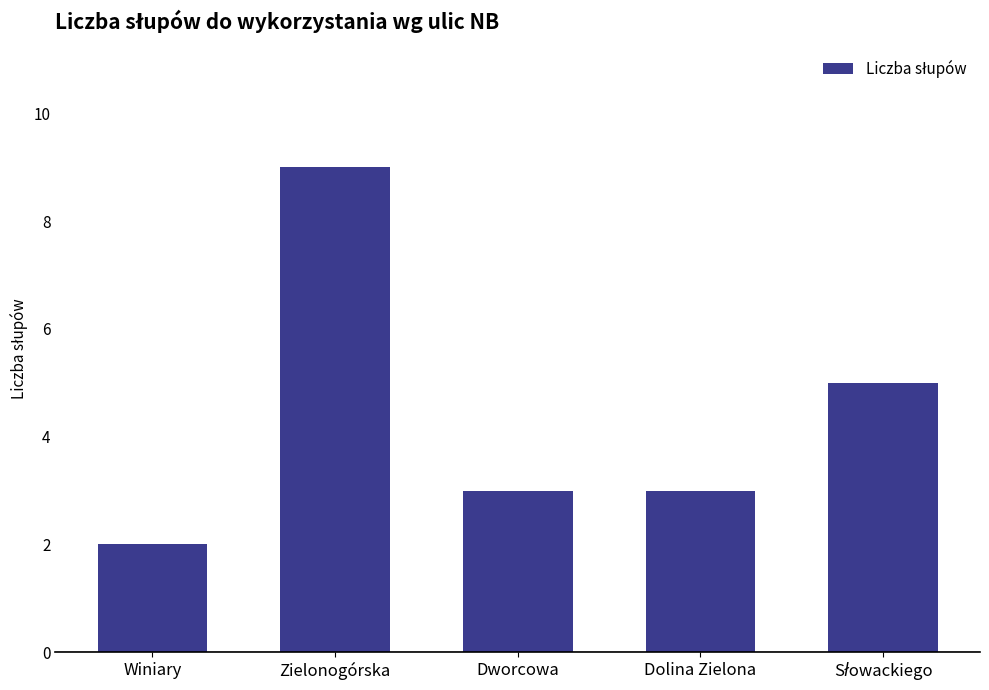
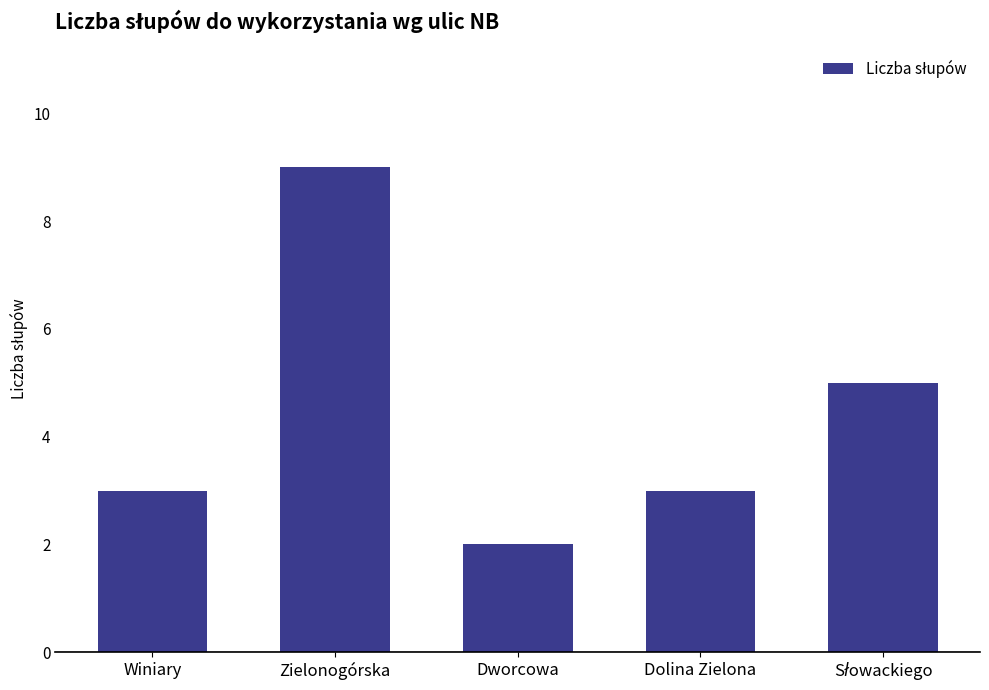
Winiary: 2 -> 3
Dworcowa: 3 -> 2
